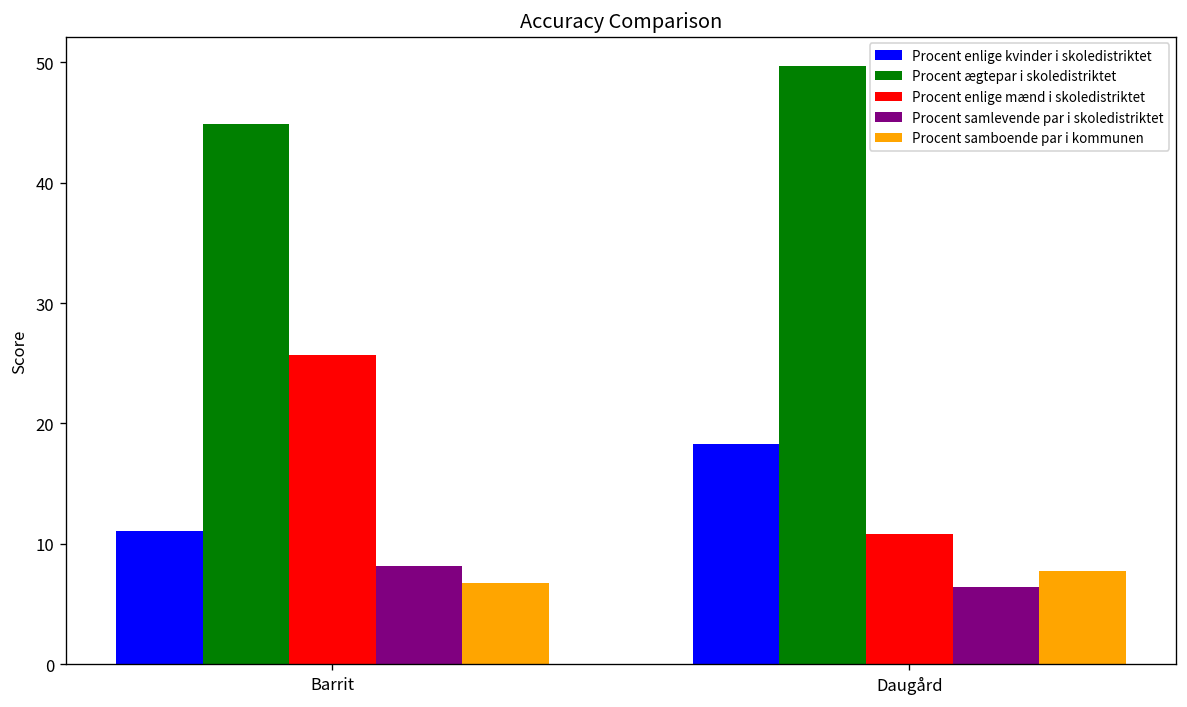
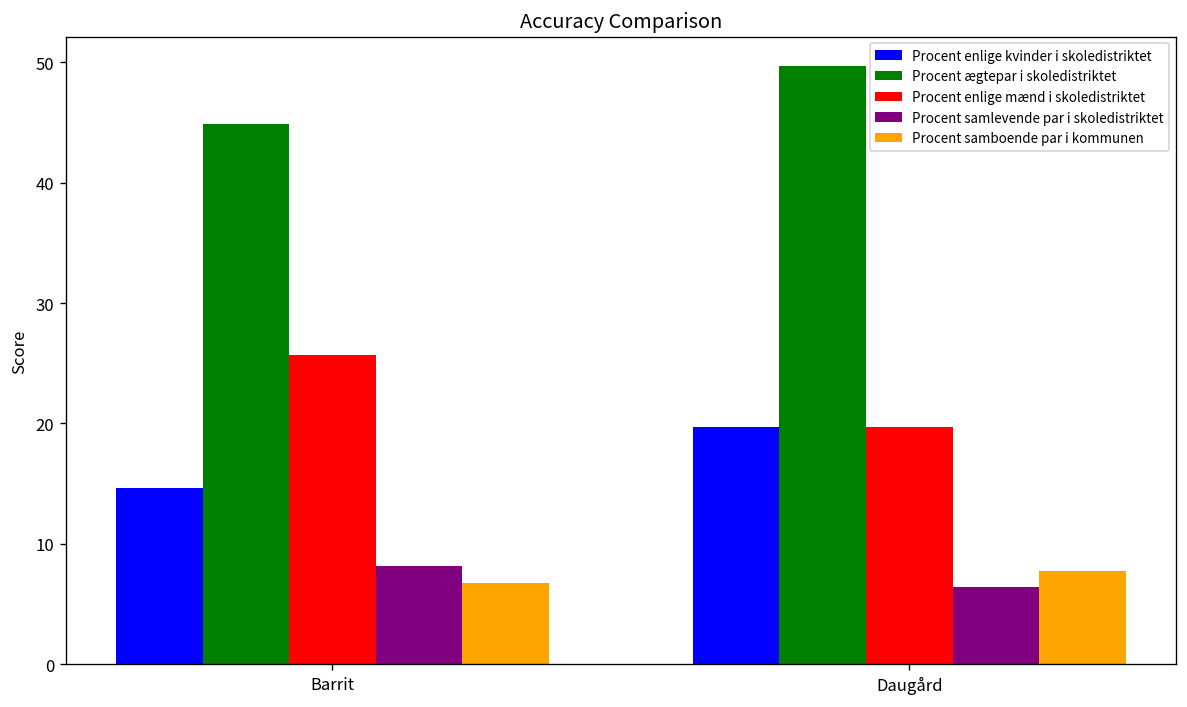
Procent enlige kvinder i skoledistriktet, Barrit: 11.1 -> 14.6
Procent enlige kvinder i skoledistriktet, Daugård: 18.3 -> 19.7
Procent enlige mænd i skoledistriktet, Daugård: 10.8 -> 19.7
